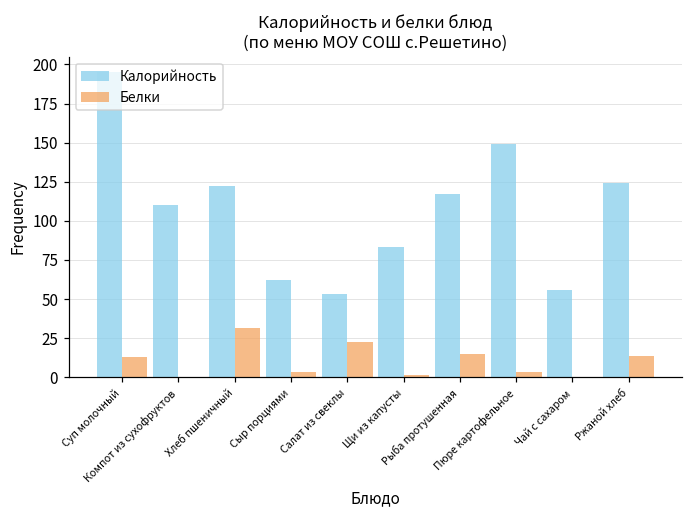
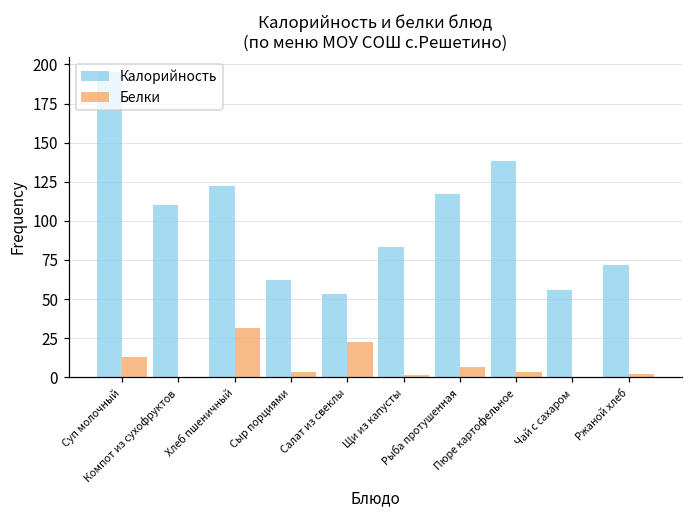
Белки, Рыба протушенная: 15 -> 7
Калорийность, Пюре картофельное: 149 -> 138
Калорийность, Ржаной хлеб: 124 -> 72
Белки, Ржаной хлеб: 14 -> 2
